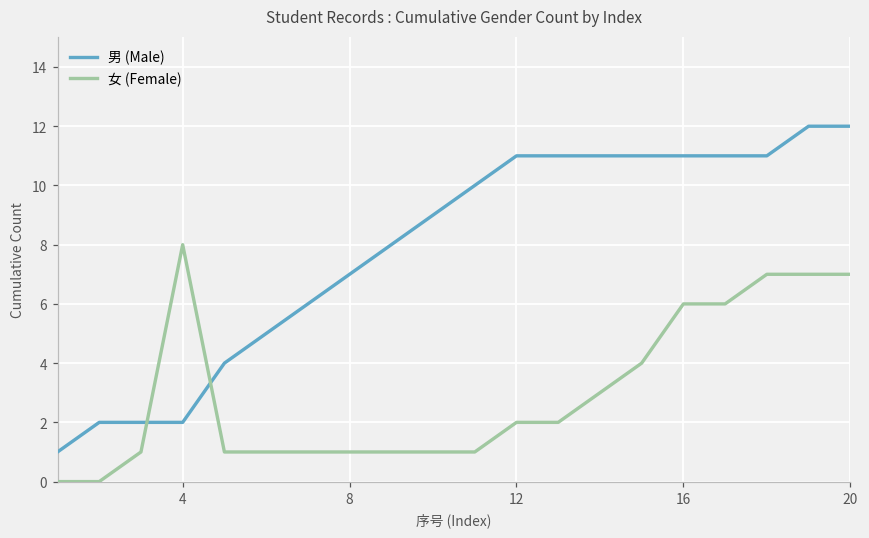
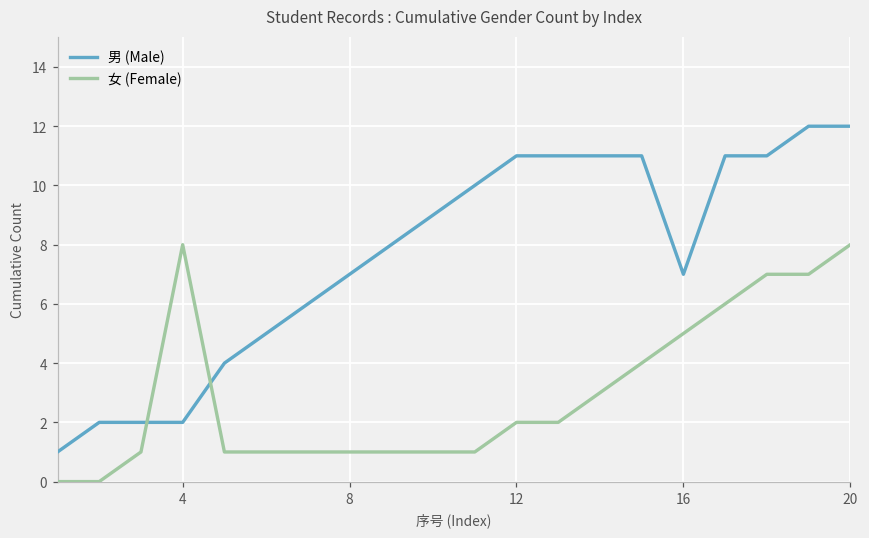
男 (Male), 16: 11 -> 7
女 (Female), 16: 6 -> 5
女 (Female), 20: 7 -> 8
